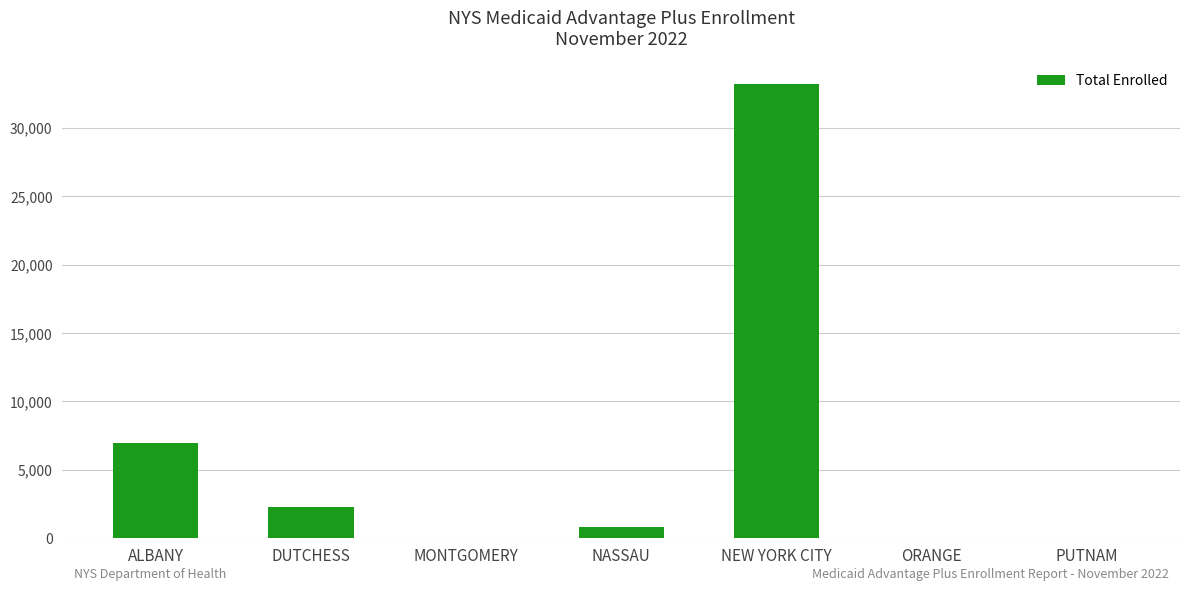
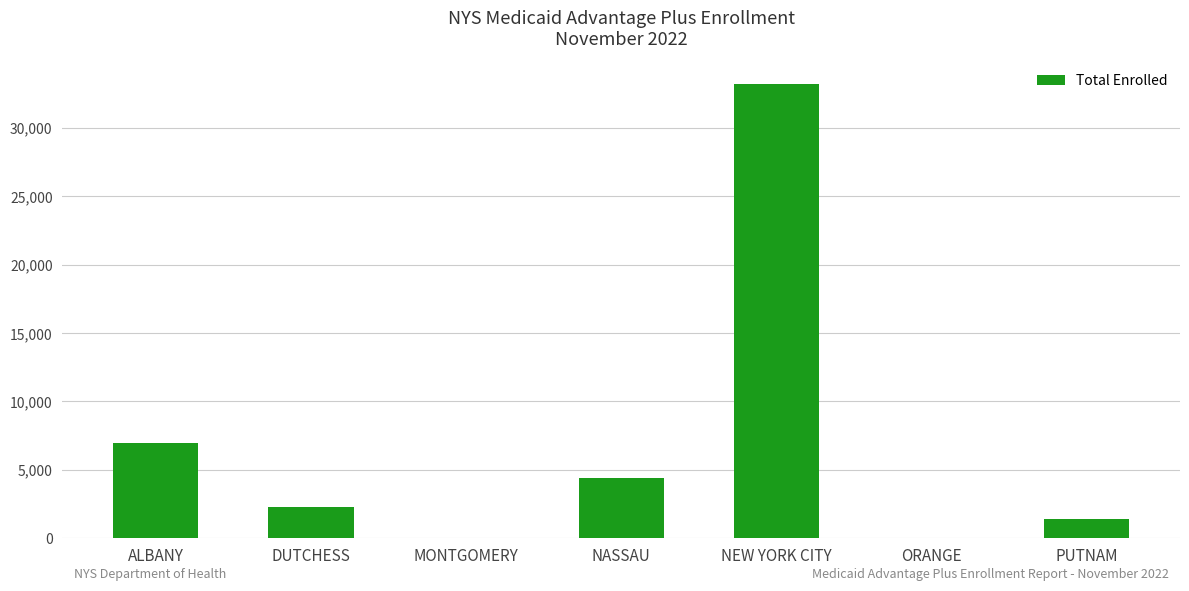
NASSAU: 800 -> 4,400
PUTNAM: 0 -> 1,400
